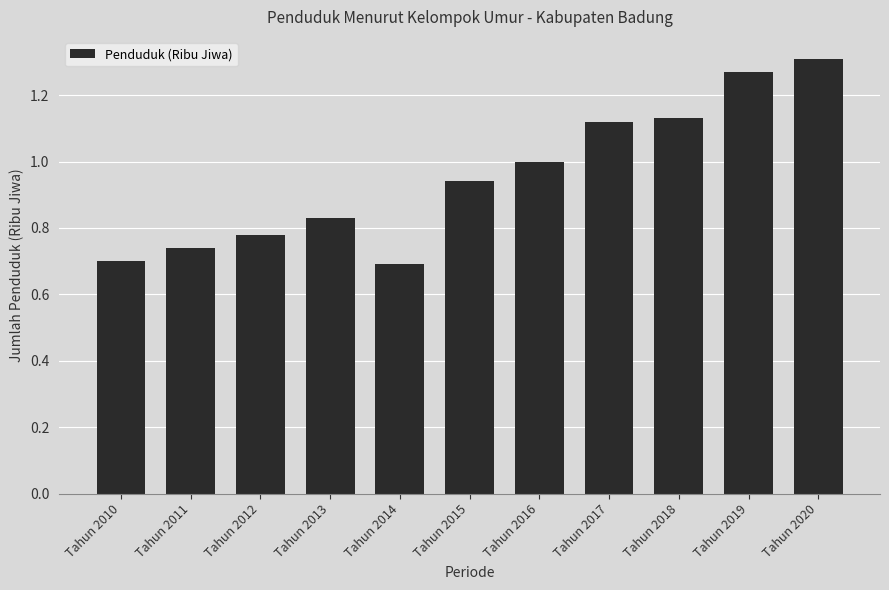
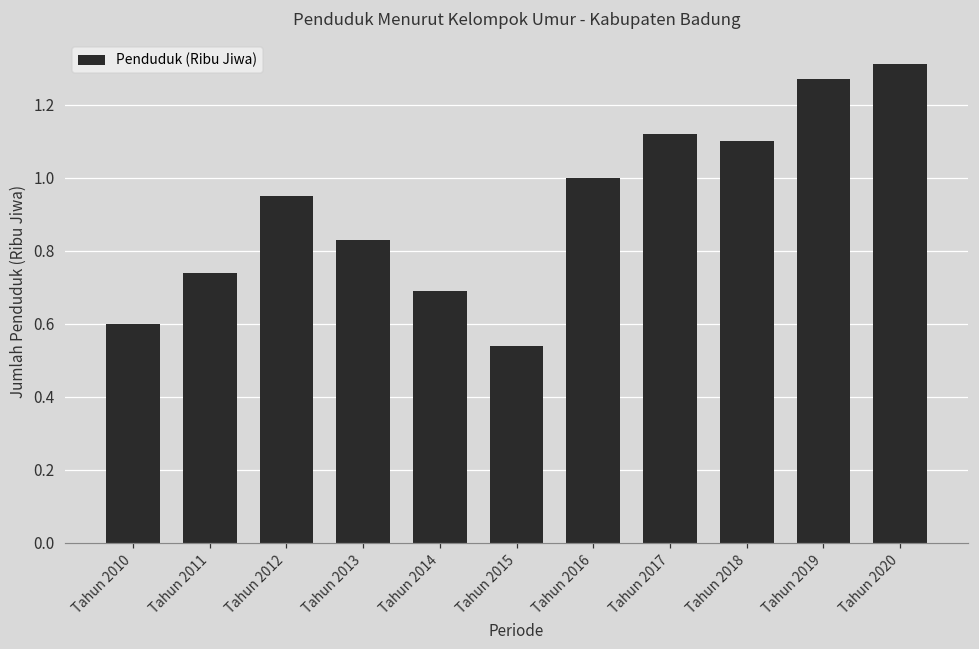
Tahun 2010: 0.7 -> 0.6
Tahun 2012: 0.78 -> 0.95
Tahun 2015: 0.94 -> 0.54
Tahun 2018: 1.13 -> 1.10
